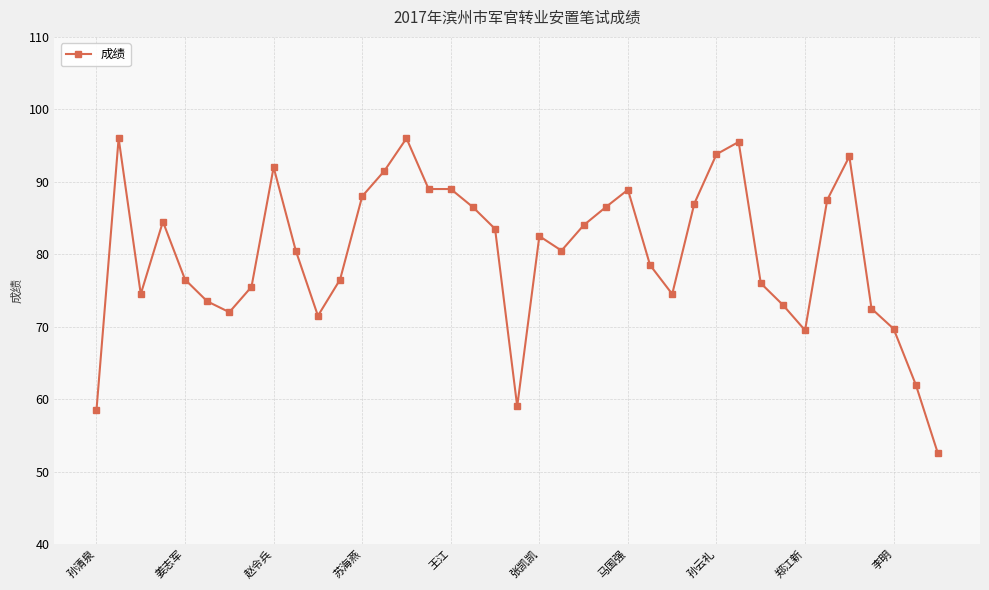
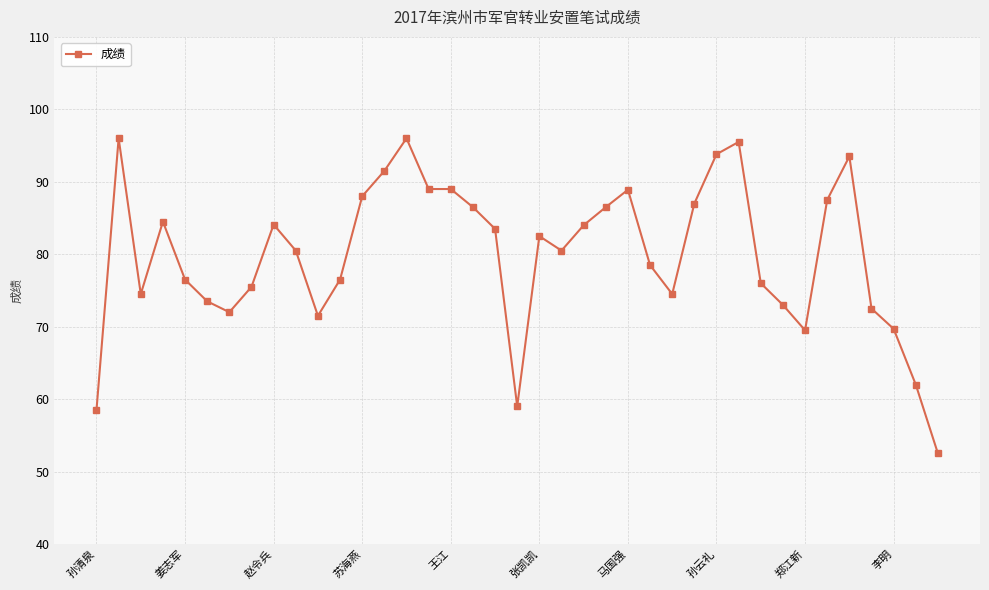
赵令兵: 92 -> 84
